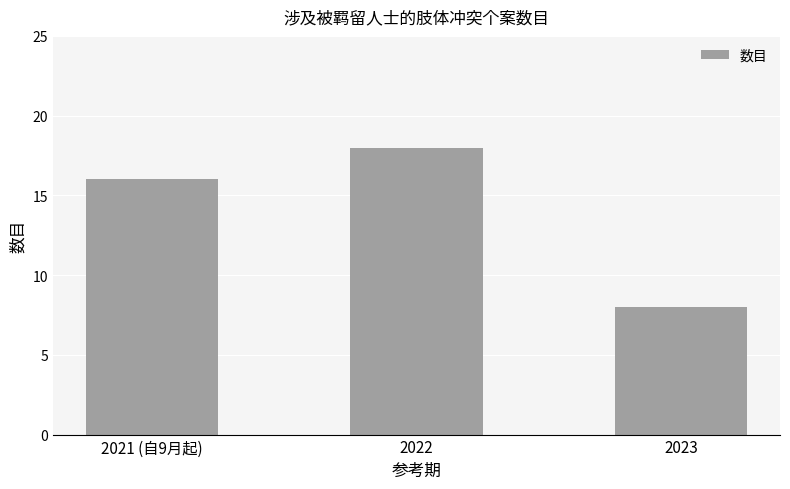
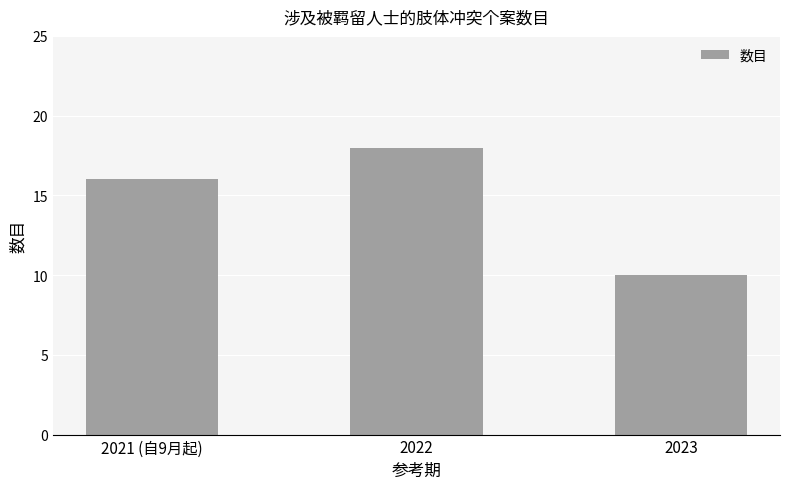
2023: 8 -> 10
